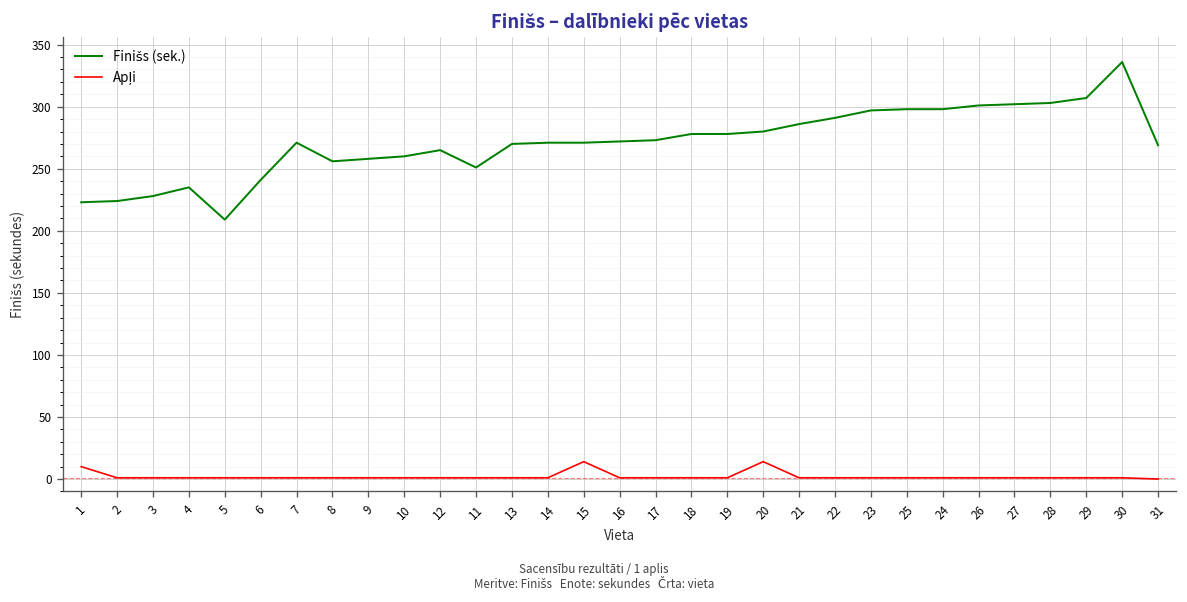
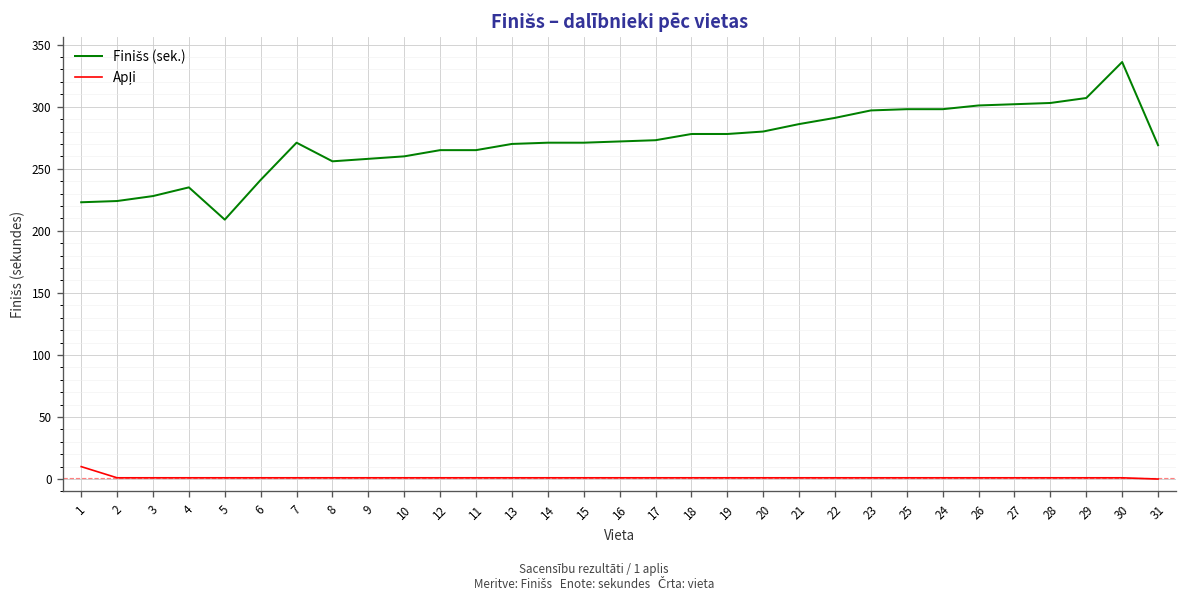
Finišs (sek.), 11: 251 -> 265
Apļi, 15: 14 -> 1
Apļi, 20: 14 -> 1
